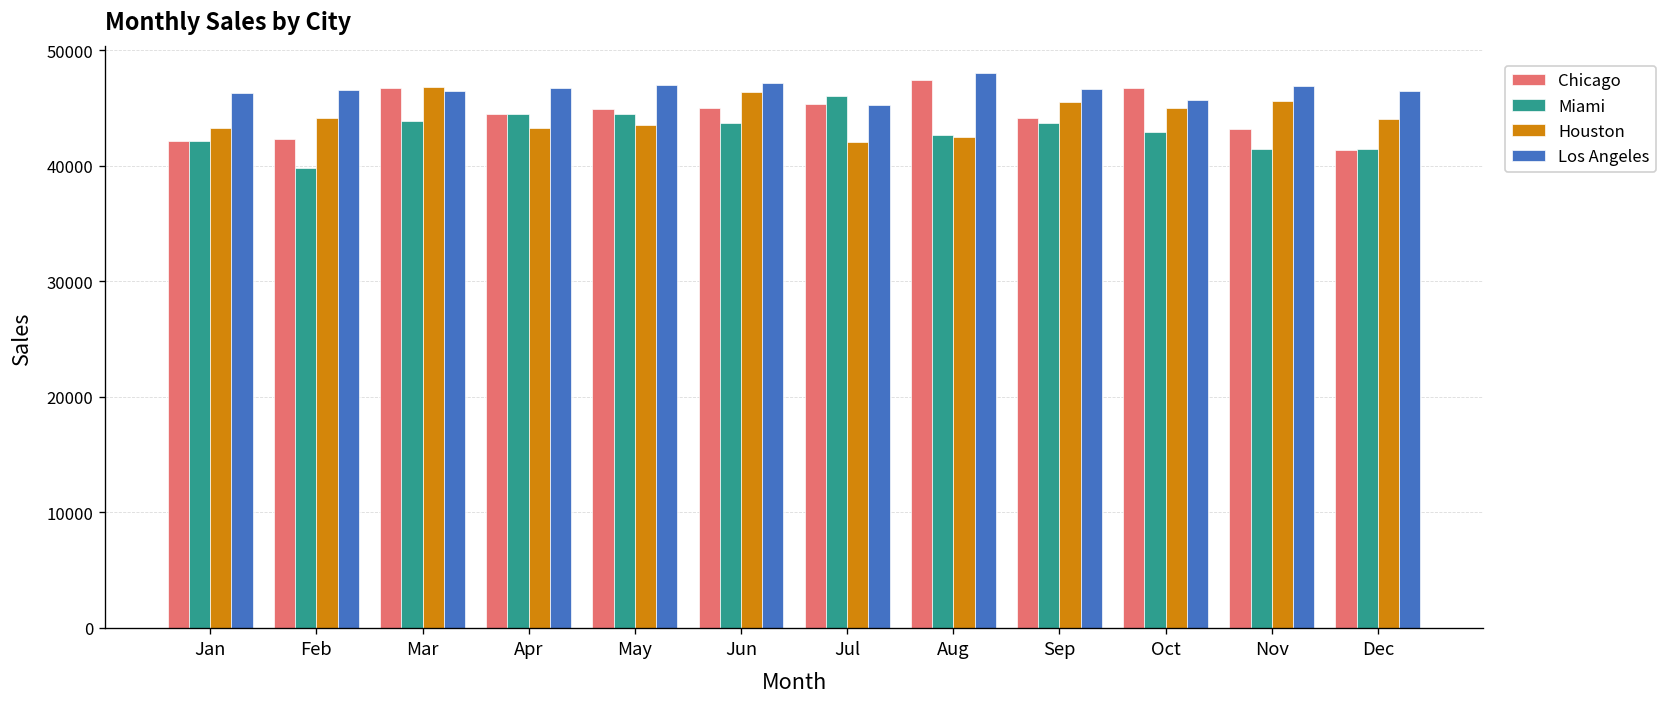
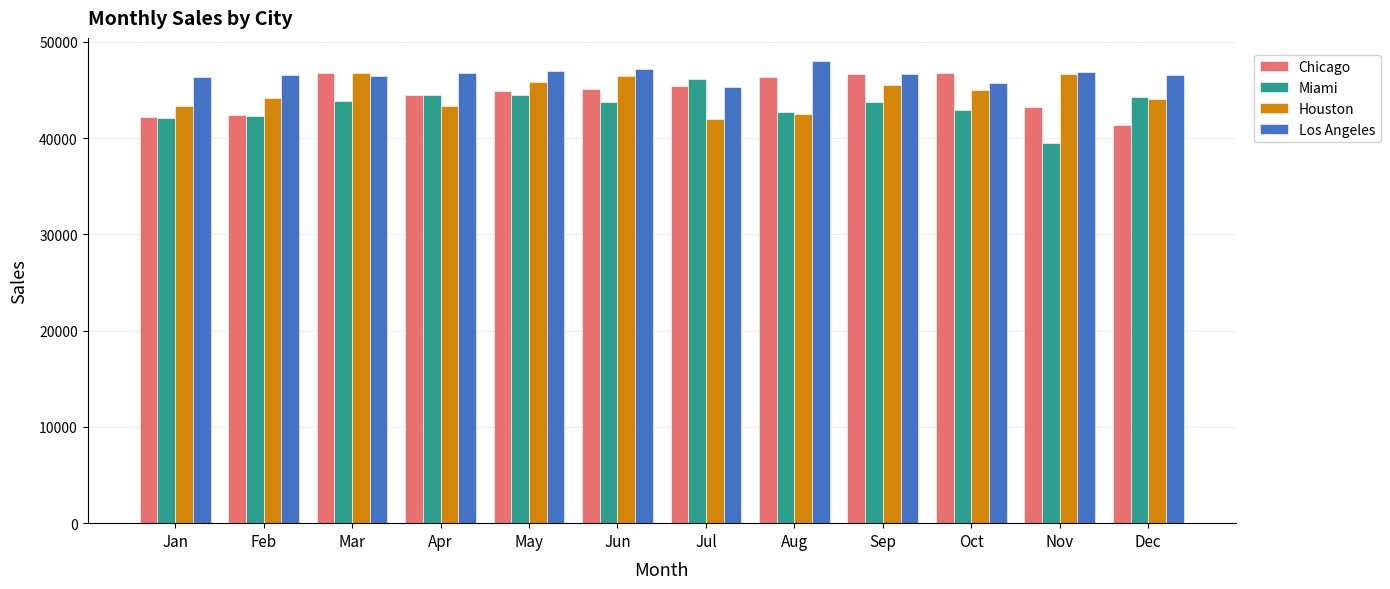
Miami, Feb: 40000 -> 42000
Houston, May: 44000 -> 46000
Chicago, Aug: 47000 -> 46000
Chicago, Sep: 44000 -> 47000
Miami, Nov: 41000 -> 40000
Houston, Nov: 46000 -> 47000
Miami, Dec: 41000 -> 44000
